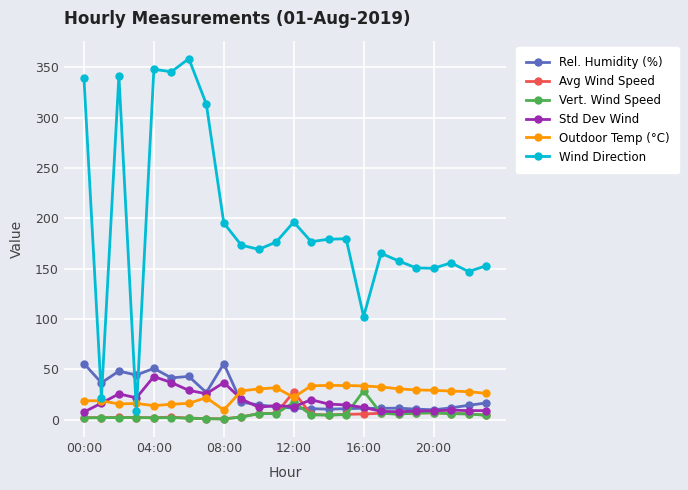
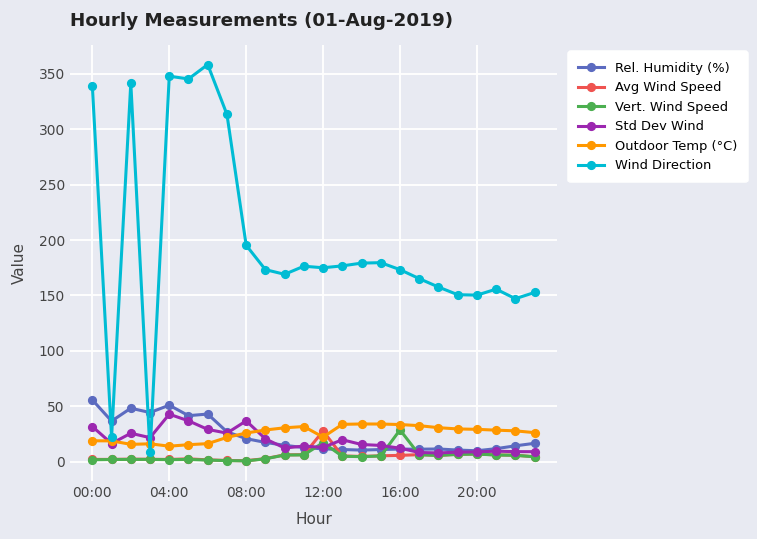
Std Dev Wind, 00:00: 8 -> 32
Rel. Humidity (%), 08:00: 56 -> 21
Outdoor Temp (°C), 08:00: 10 -> 26
Wind Direction, 12:00: 196 -> 175
Wind Direction, 16:00: 102 -> 173
